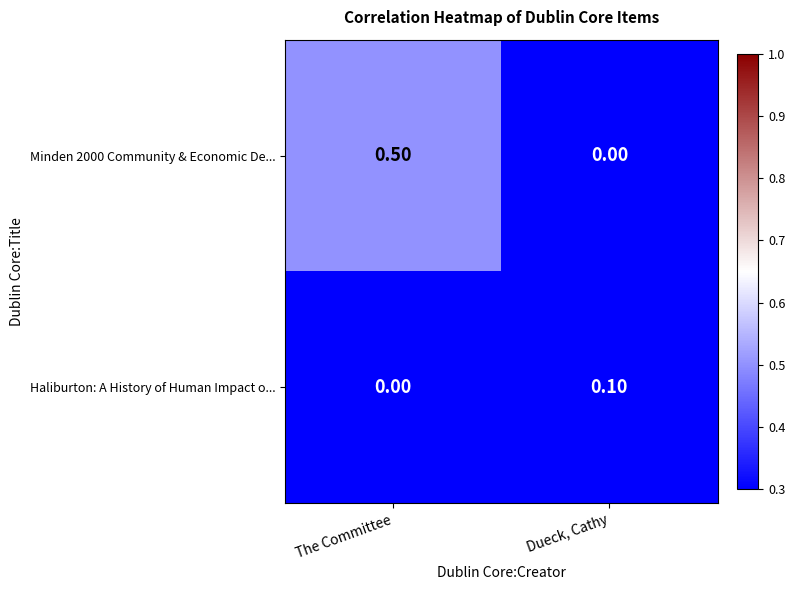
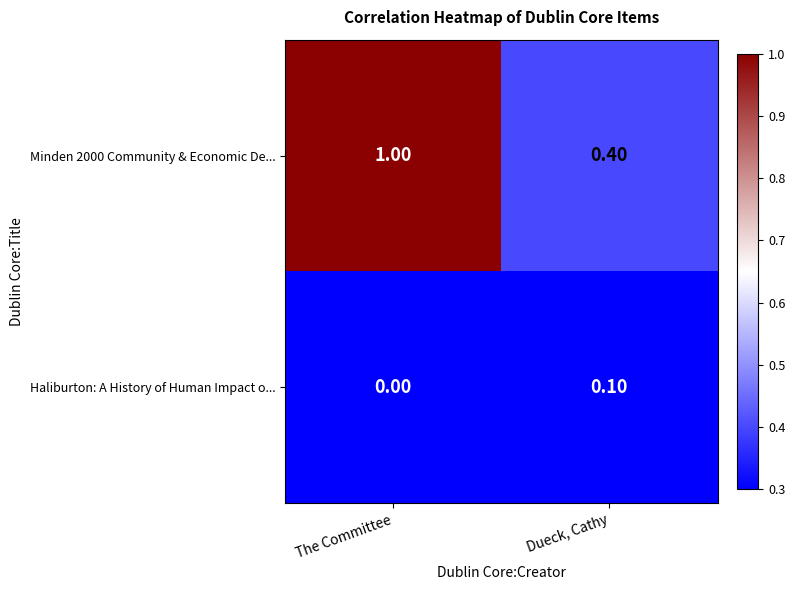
Minden 2000 Community & Economic De..., The Committee: 0.50 -> 1.00
Minden 2000 Community & Economic De..., Dueck, Cathy: 0.00 -> 0.40
